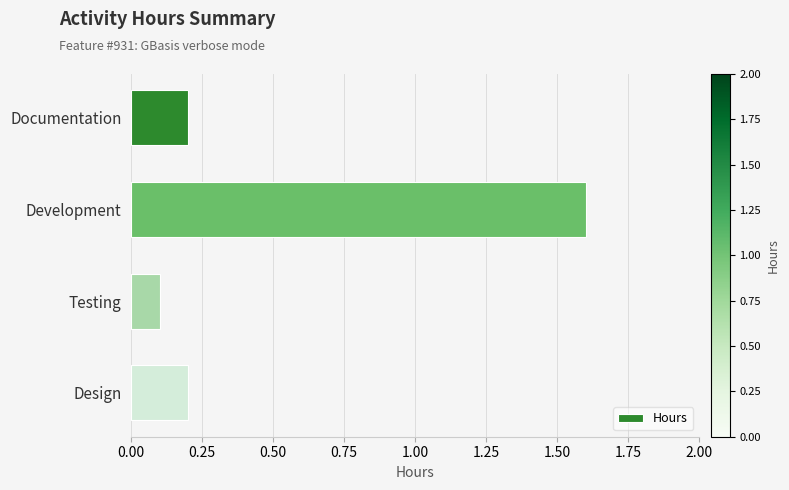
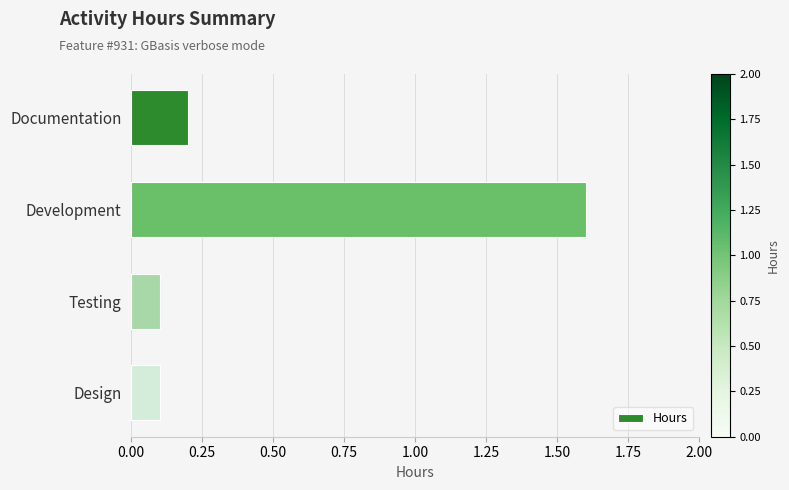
Design: 0.2 -> 0.1
